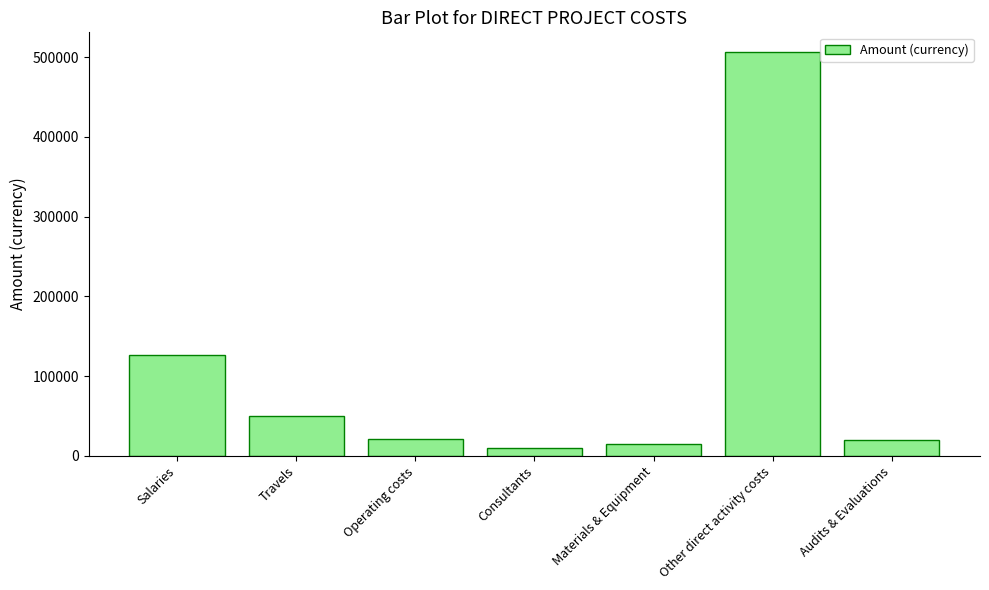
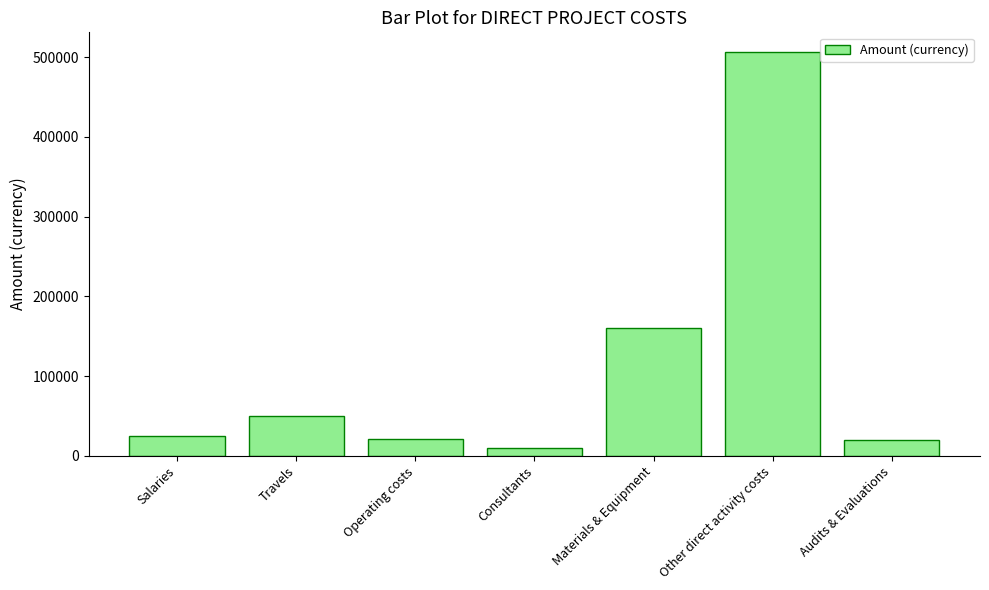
Salaries: 130000 -> 30000
Materials & Equipment: 10000 -> 160000
